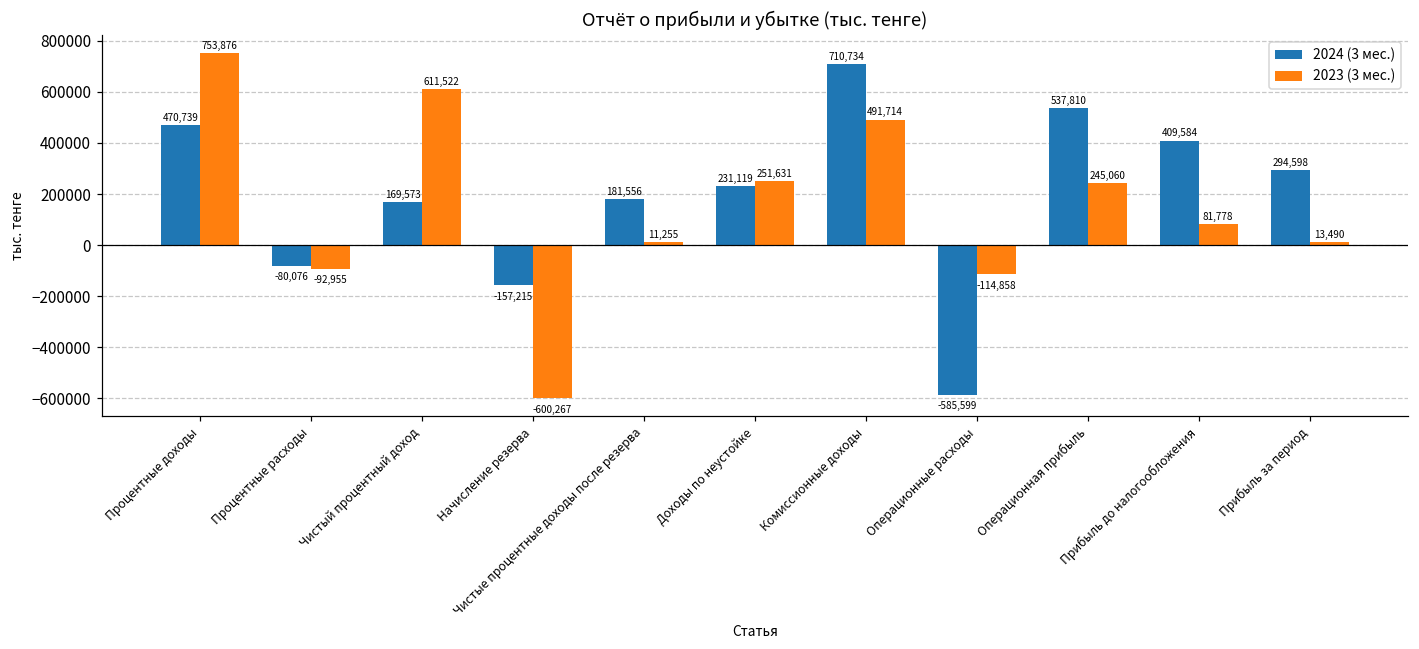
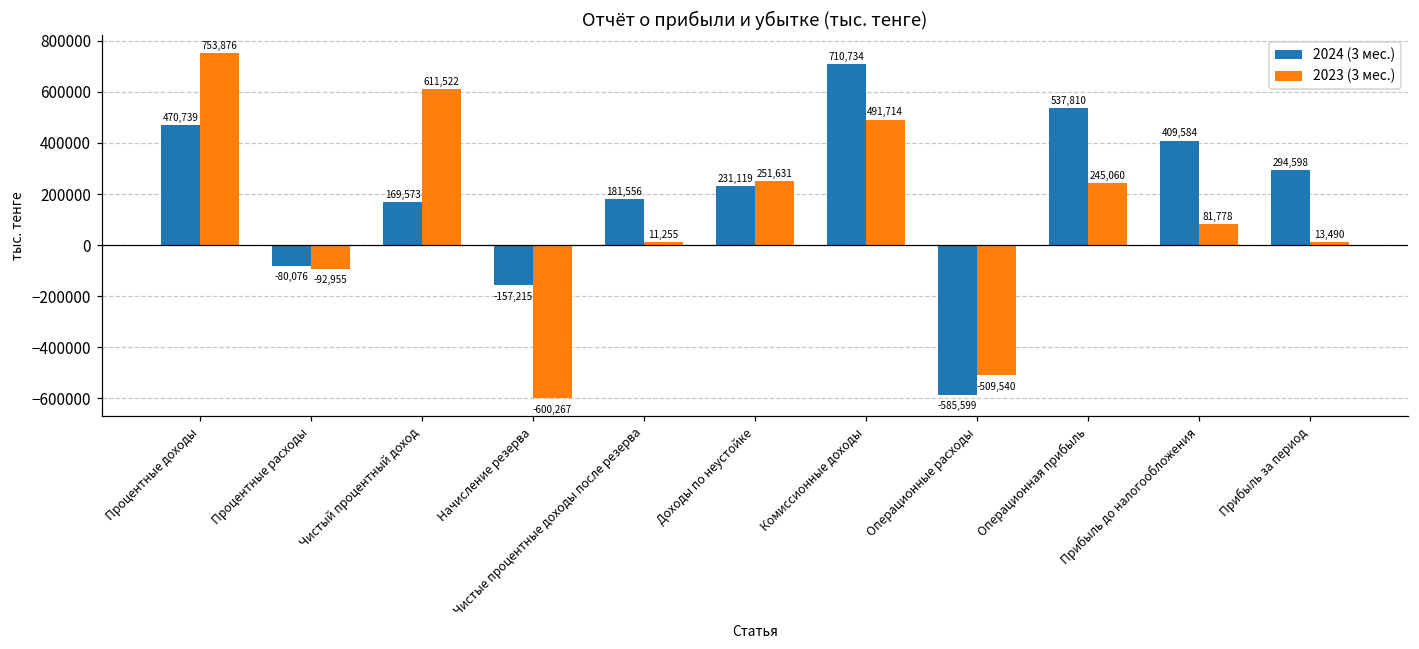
2023 (3 мес.), Операционные расходы: -114,858 -> -509,540
